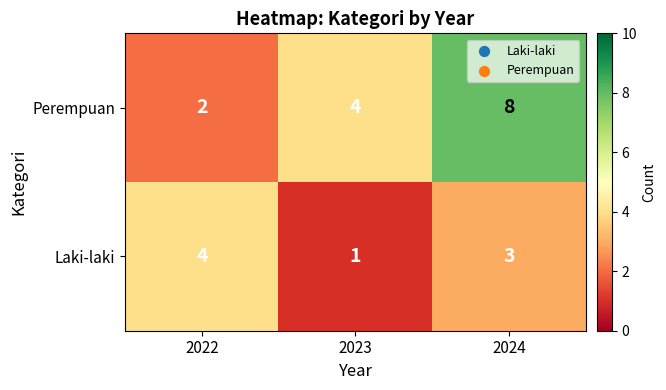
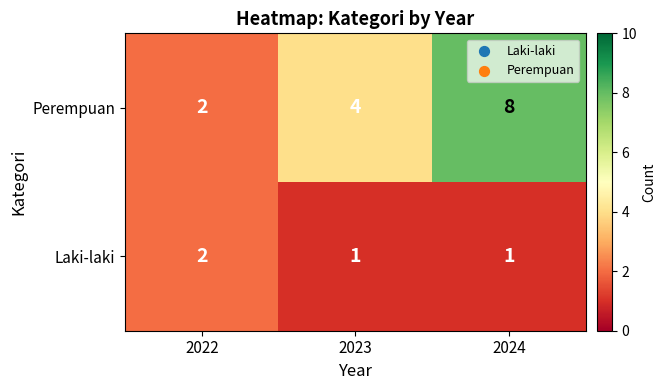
Laki-laki, 2022: 4 -> 2
Laki-laki, 2024: 3 -> 1
